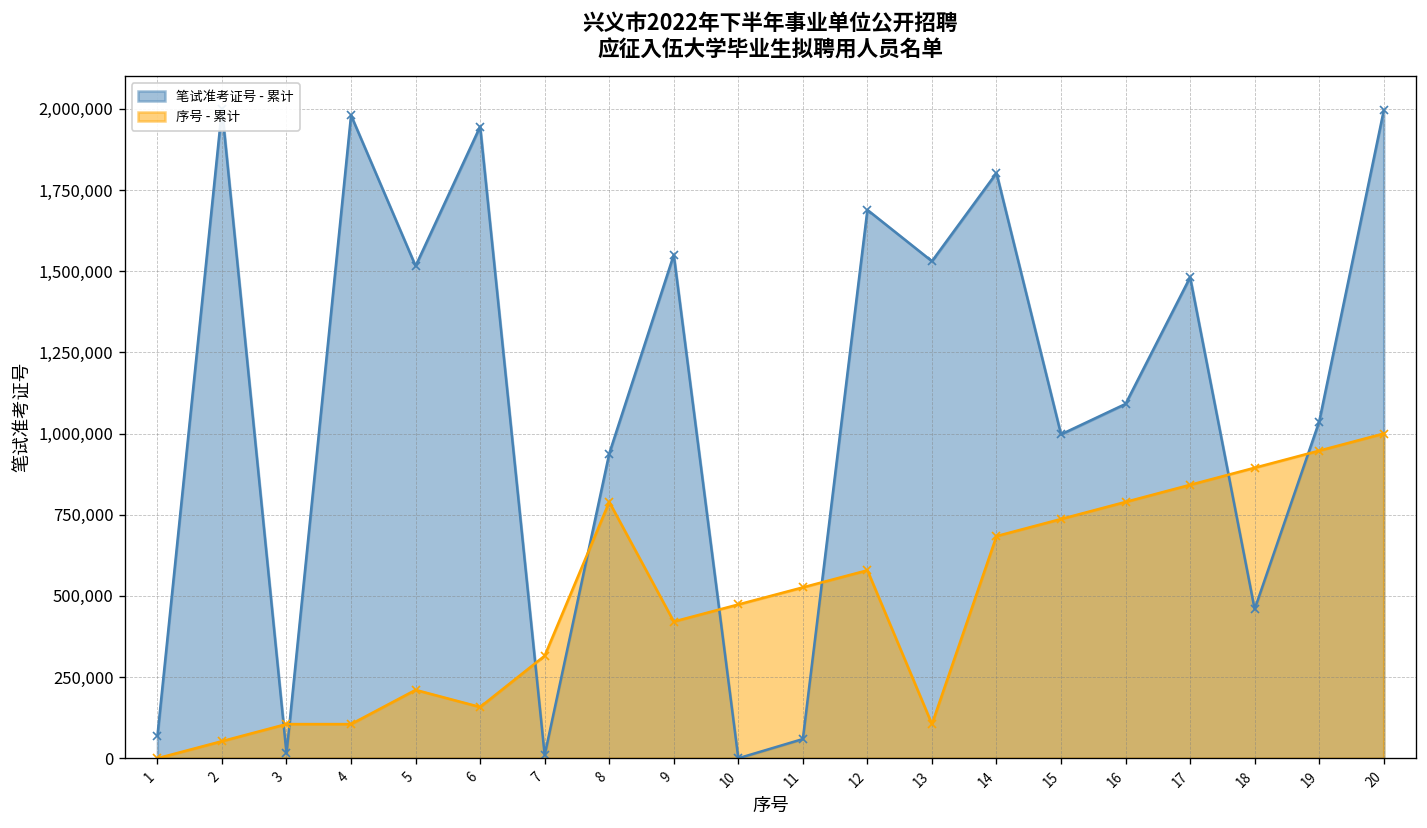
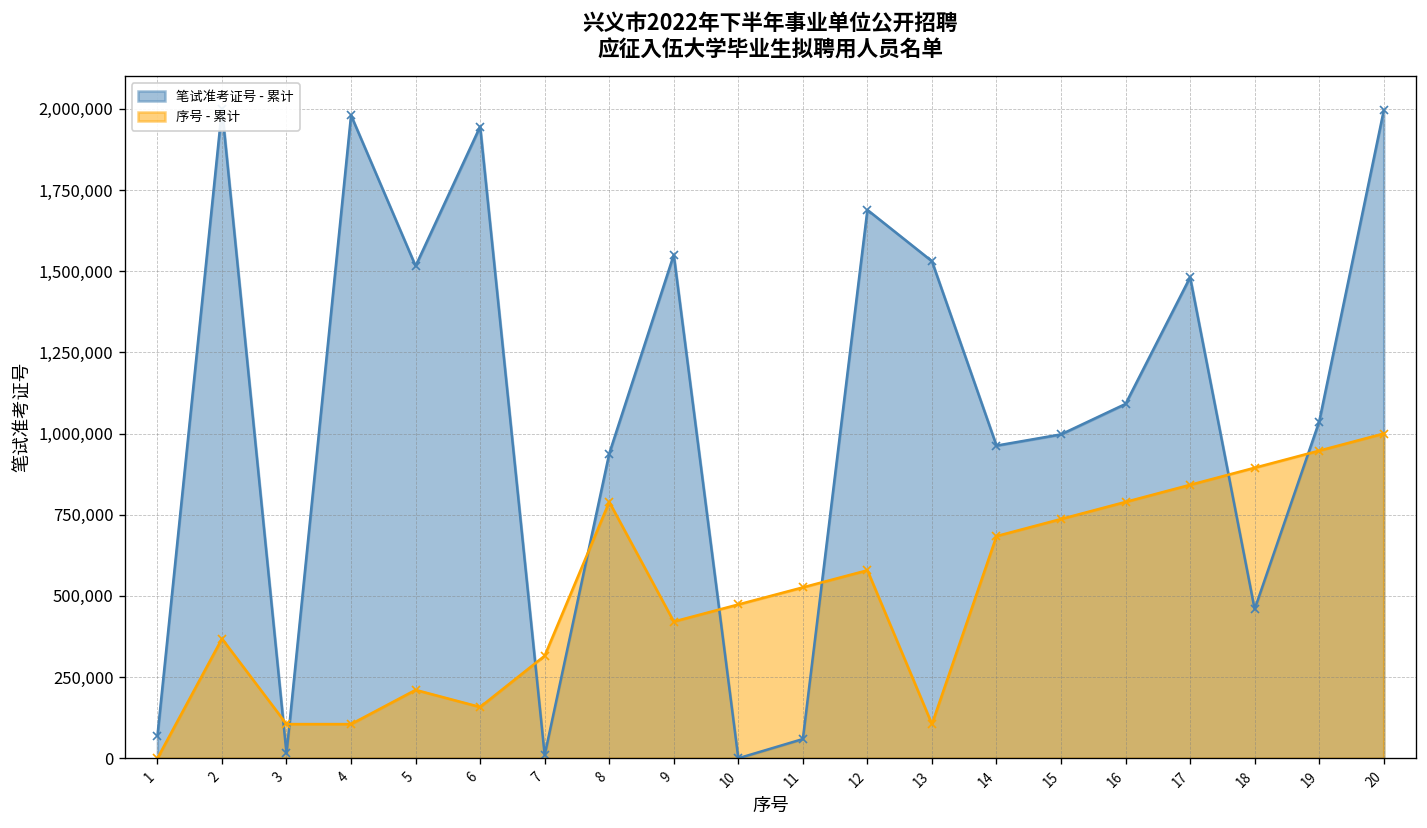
序号 - 累计, 2: 50,000 -> 370,000
笔试准考证号 - 累计, 14: 1,800,000 -> 960,000
